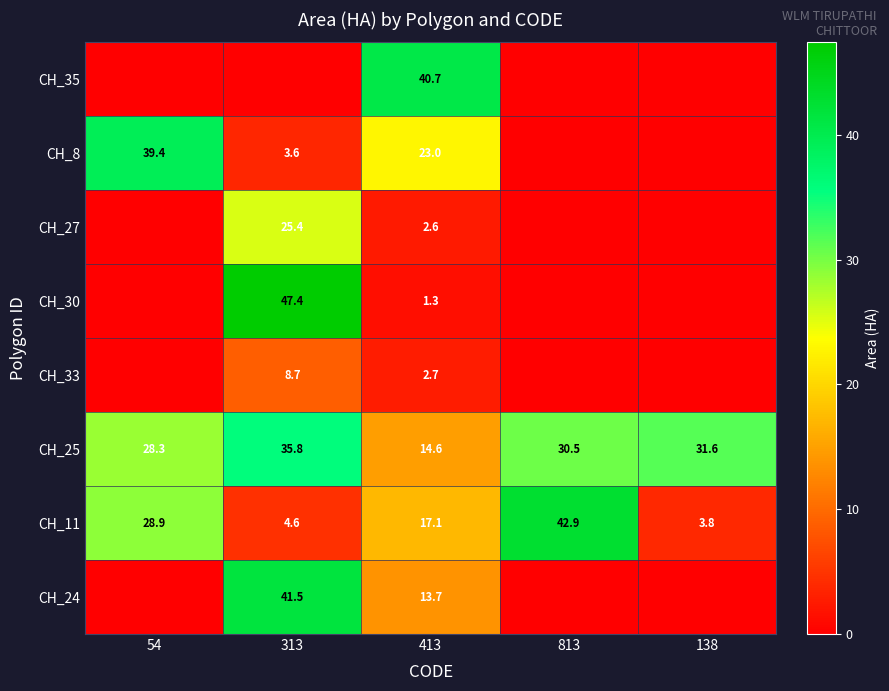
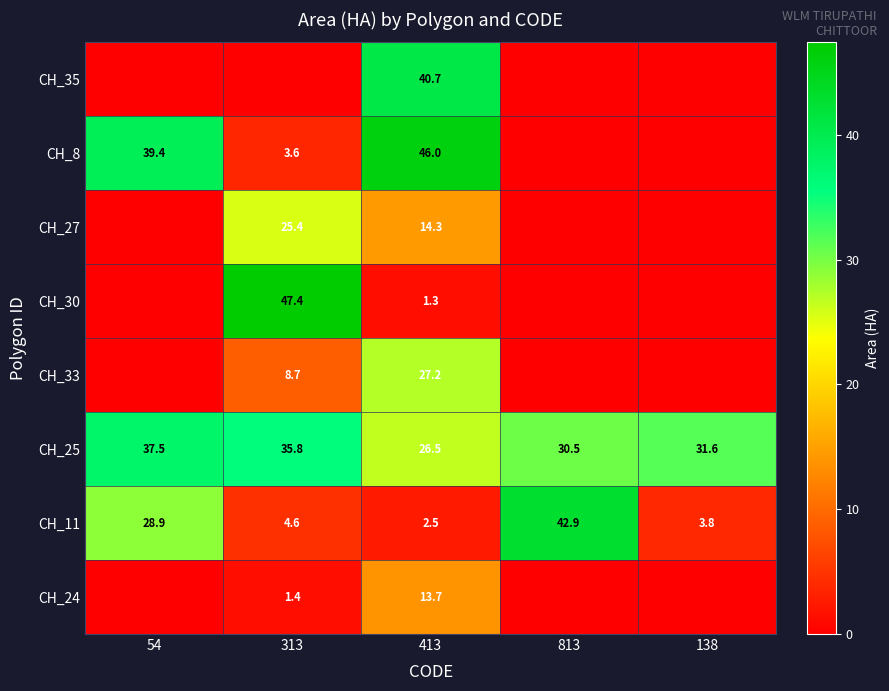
CH_8, 413: 23.0 -> 46.0
CH_27, 413: 2.6 -> 14.3
CH_33, 413: 2.7 -> 27.2
CH_25, 54: 28.3 -> 37.5
CH_25, 413: 14.6 -> 26.5
CH_11, 413: 17.1 -> 2.5
CH_24, 313: 41.5 -> 1.4
